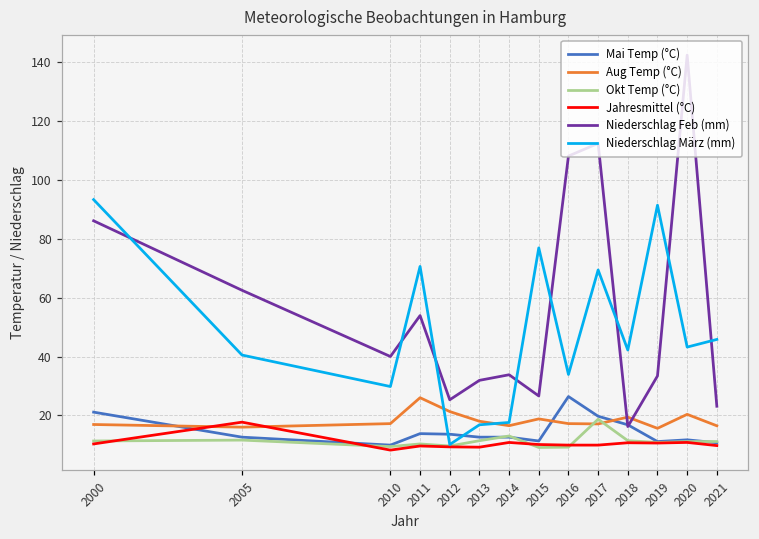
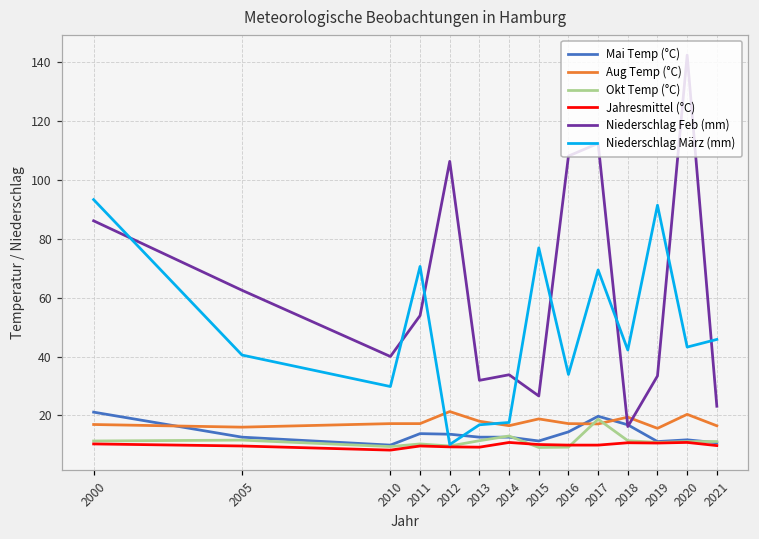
Jahresmittel (°C), 2005: 18 -> 10
Aug Temp (°C), 2011: 26 -> 17
Niederschlag Feb (mm), 2012: 25 -> 106
Mai Temp (°C), 2016: 26 -> 14
